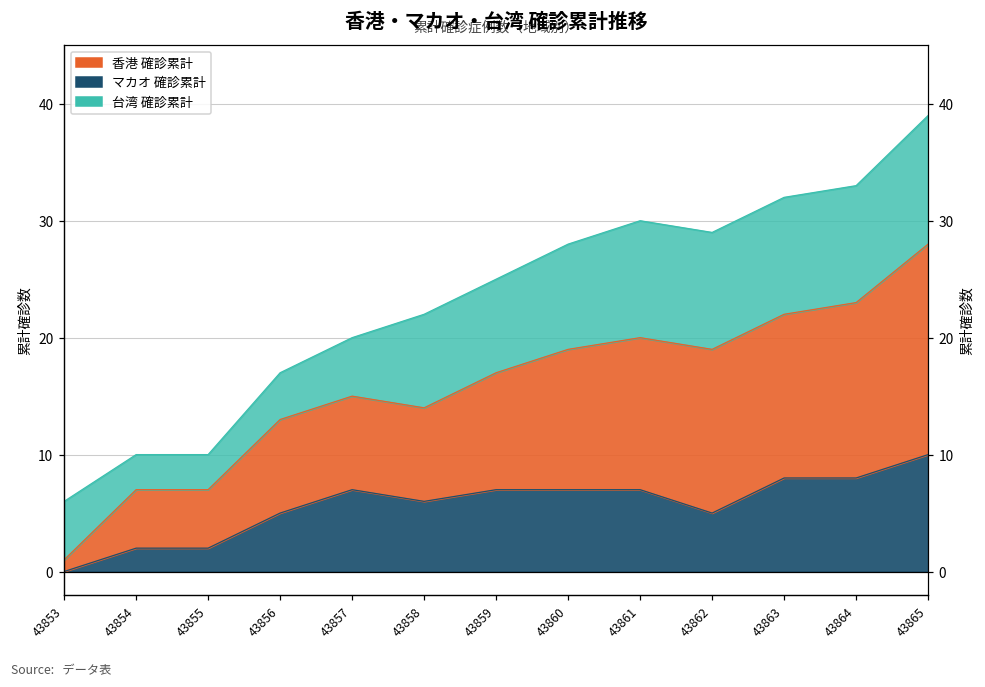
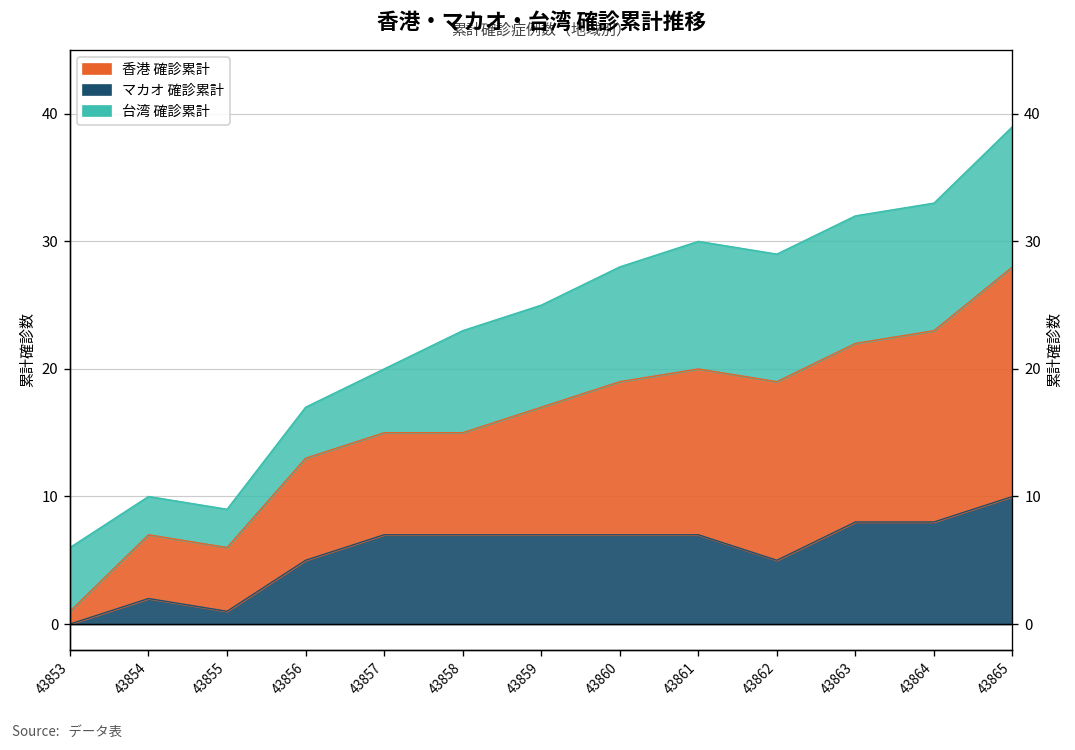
マカオ 確診累計, 43855: 2 -> 1
マカオ 確診累計, 43858: 6 -> 7
